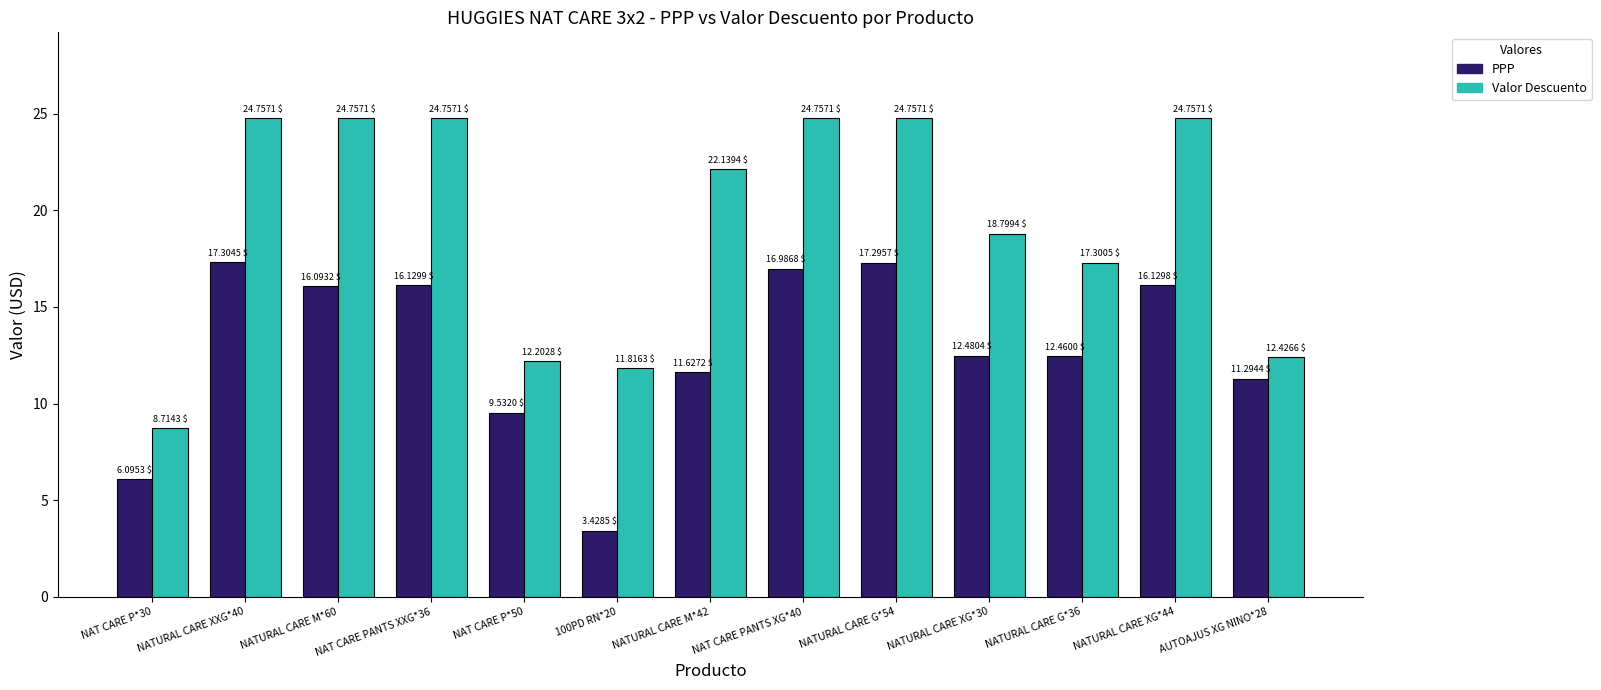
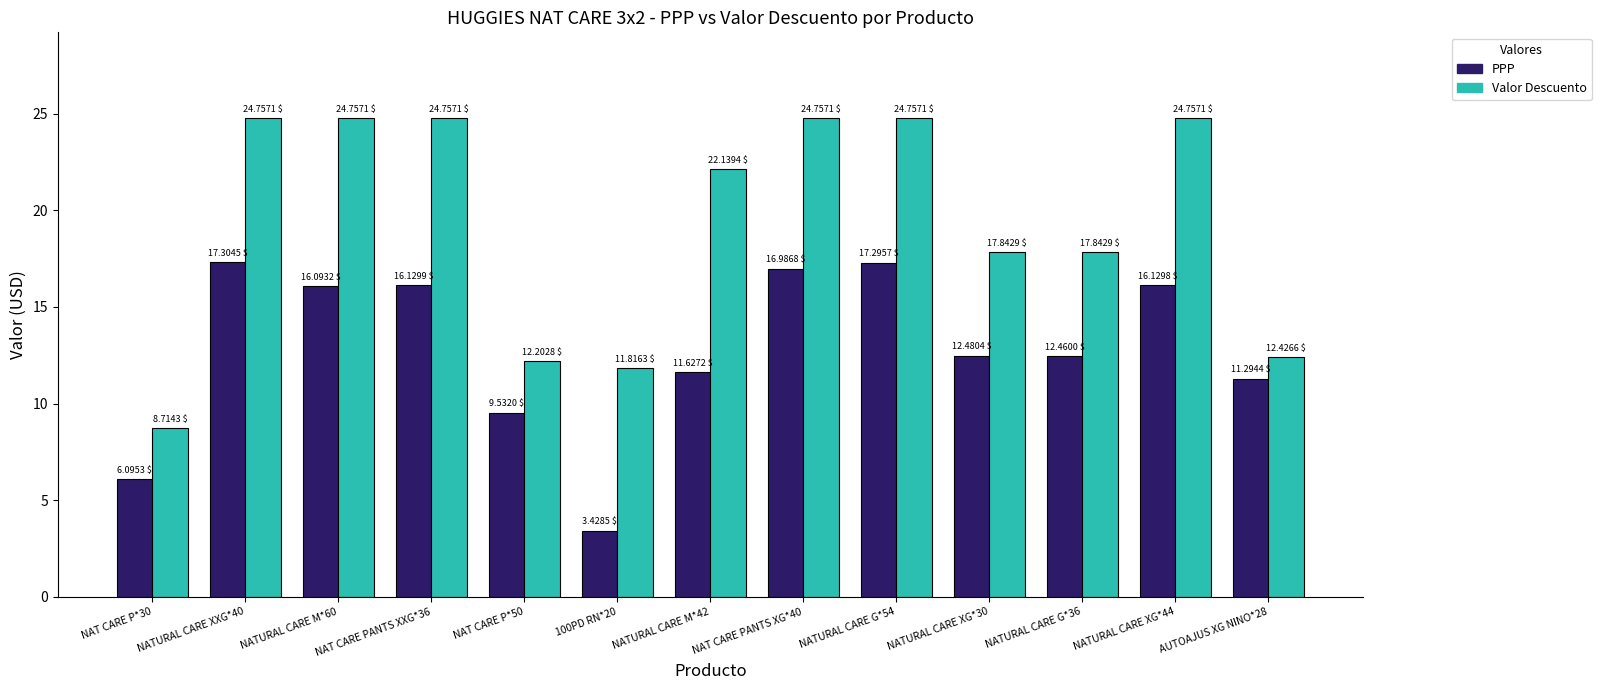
Valor Descuento, NATURAL CARE XG*30: 18.7994 -> 17.8429
Valor Descuento, NATURAL CARE G*36: 17.3005 -> 17.8429
